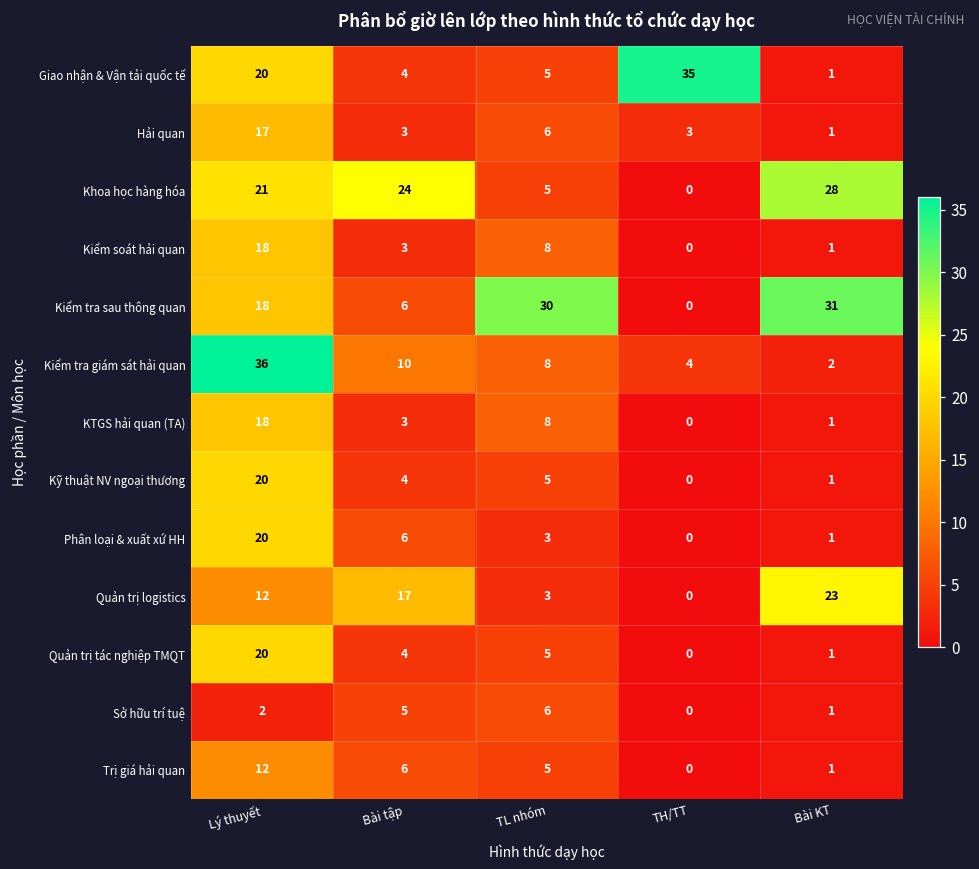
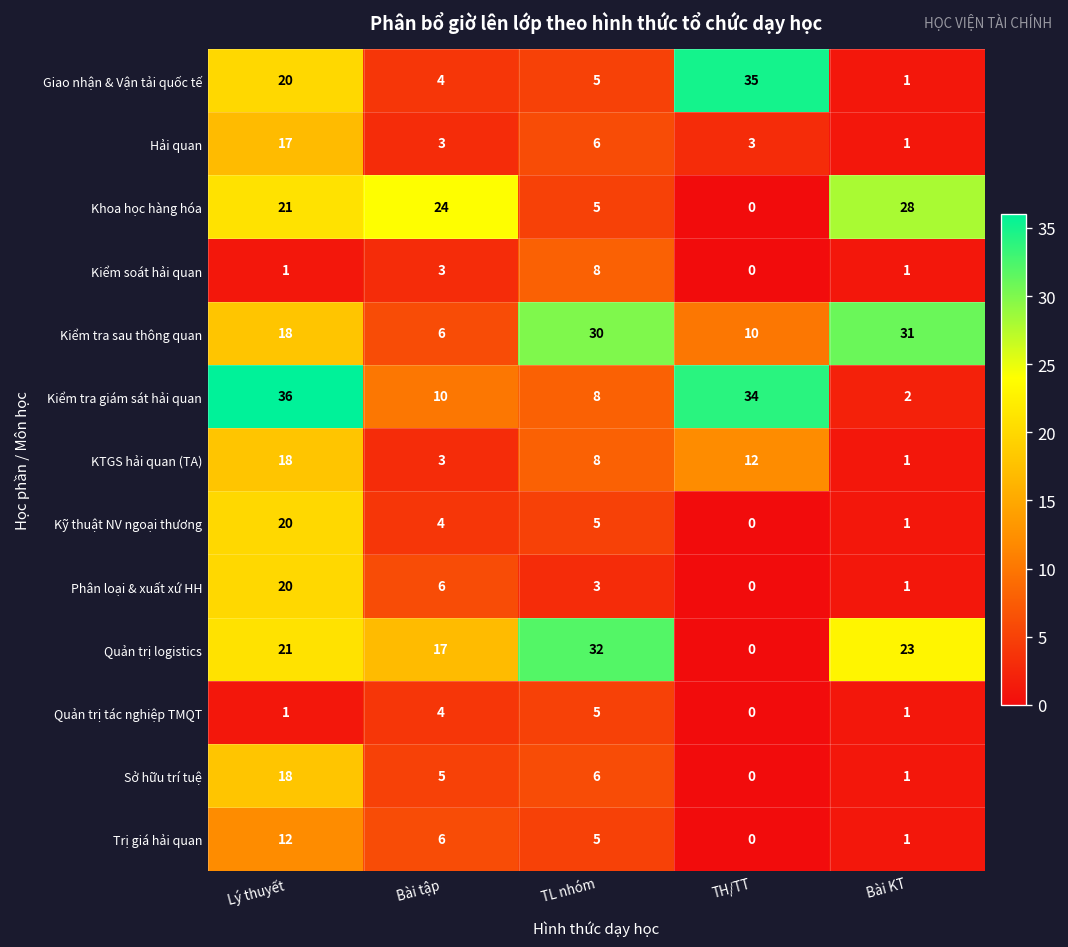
Kiểm soát hải quan, Lý thuyết: 18 -> 1
Kiểm tra sau thông quan, TH/TT: 0 -> 10
Kiểm tra giám sát hải quan, TH/TT: 4 -> 34
KTGS hải quan (TA), TH/TT: 0 -> 12
Quản trị logistics, Lý thuyết: 12 -> 21
Quản trị logistics, TL nhóm: 3 -> 32
Quản trị tác nghiệp TMQT, Lý thuyết: 20 -> 1
Sở hữu trí tuệ, Lý thuyết: 2 -> 18
